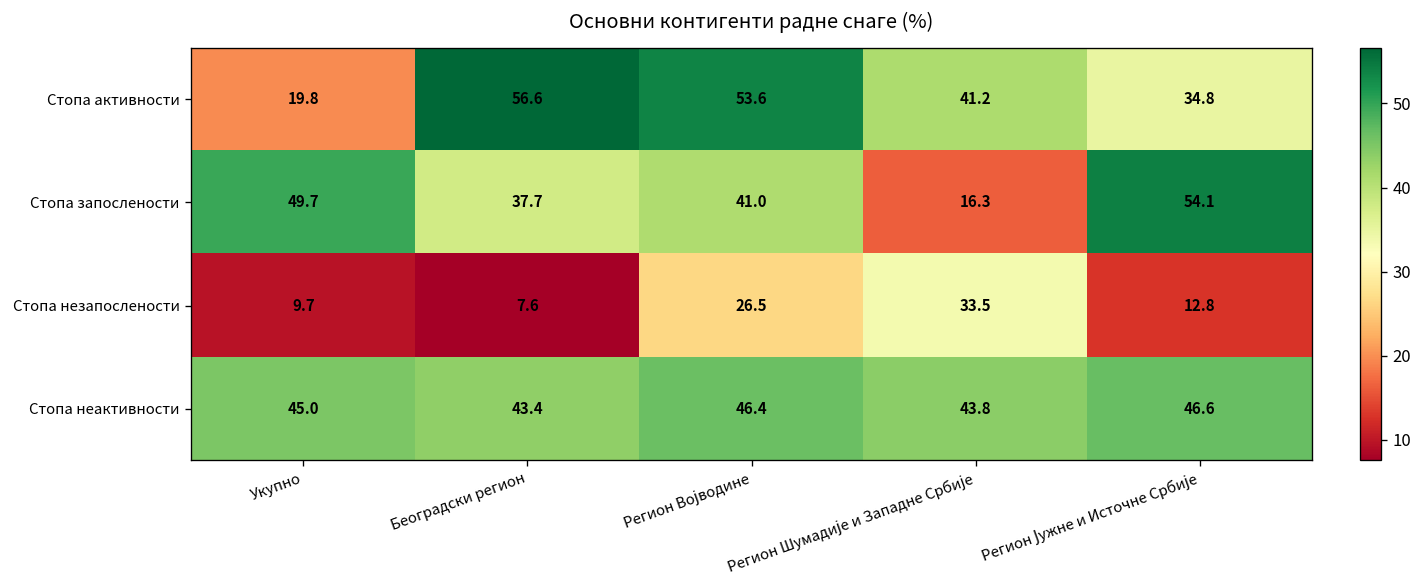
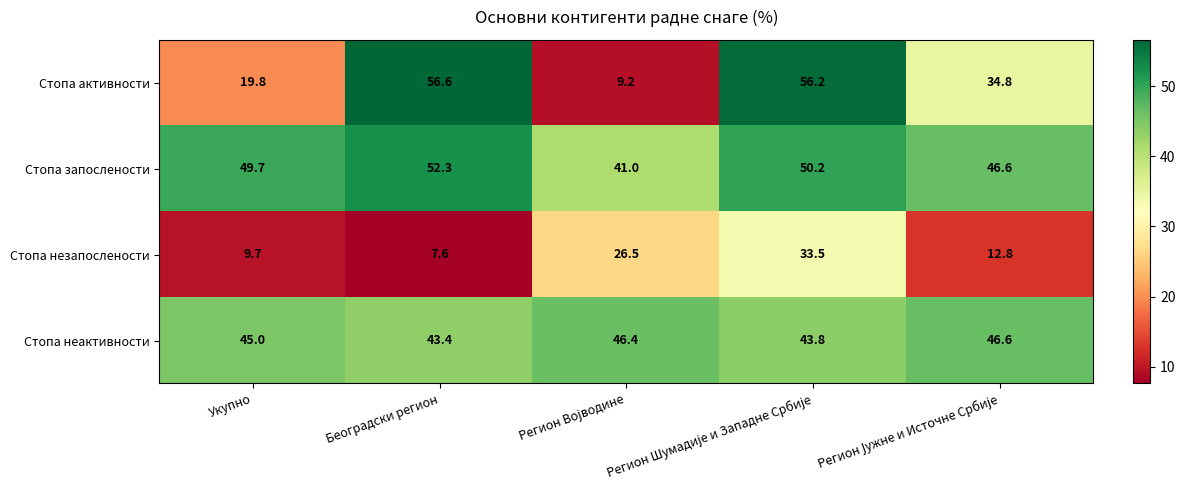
Стопа активности, Регион Војводине: 53.6 -> 9.2
Стопа активности, Регион Шумадије и Западне Србије: 41.2 -> 56.2
Стопа запослености, Београдски регион: 37.7 -> 52.3
Стопа запослености, Регион Шумадије и Западне Србије: 16.3 -> 50.2
Стопа запослености, Регион Јужне и Источне Србије: 54.1 -> 46.6
